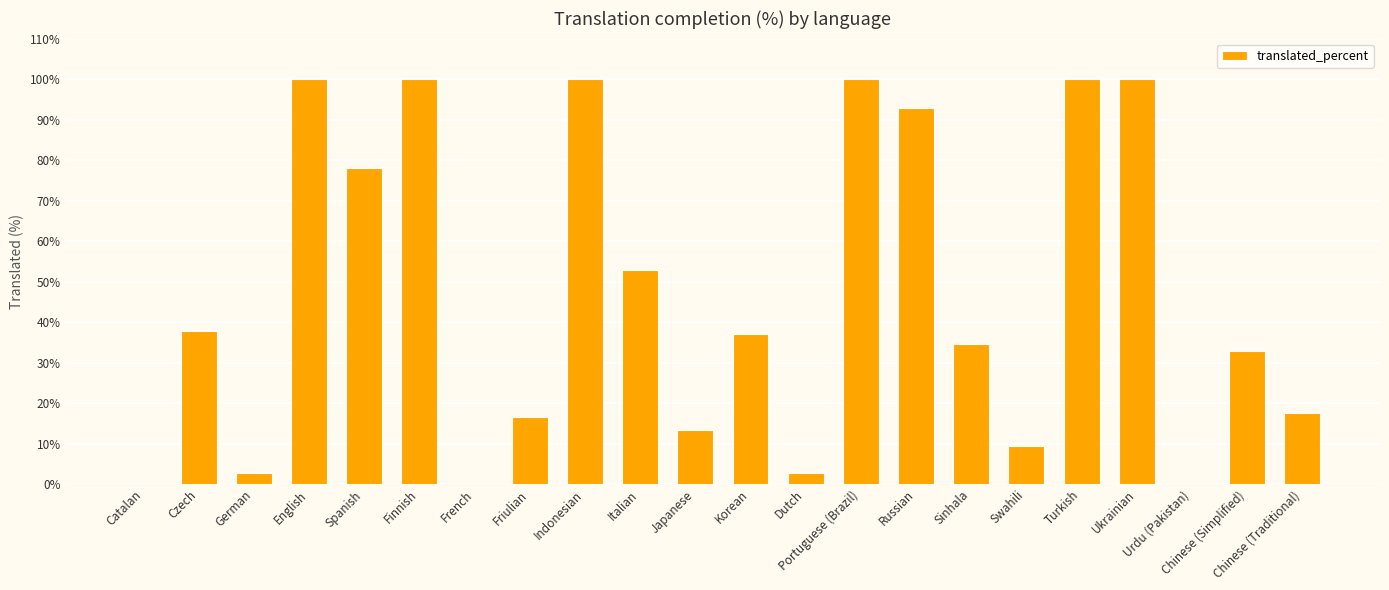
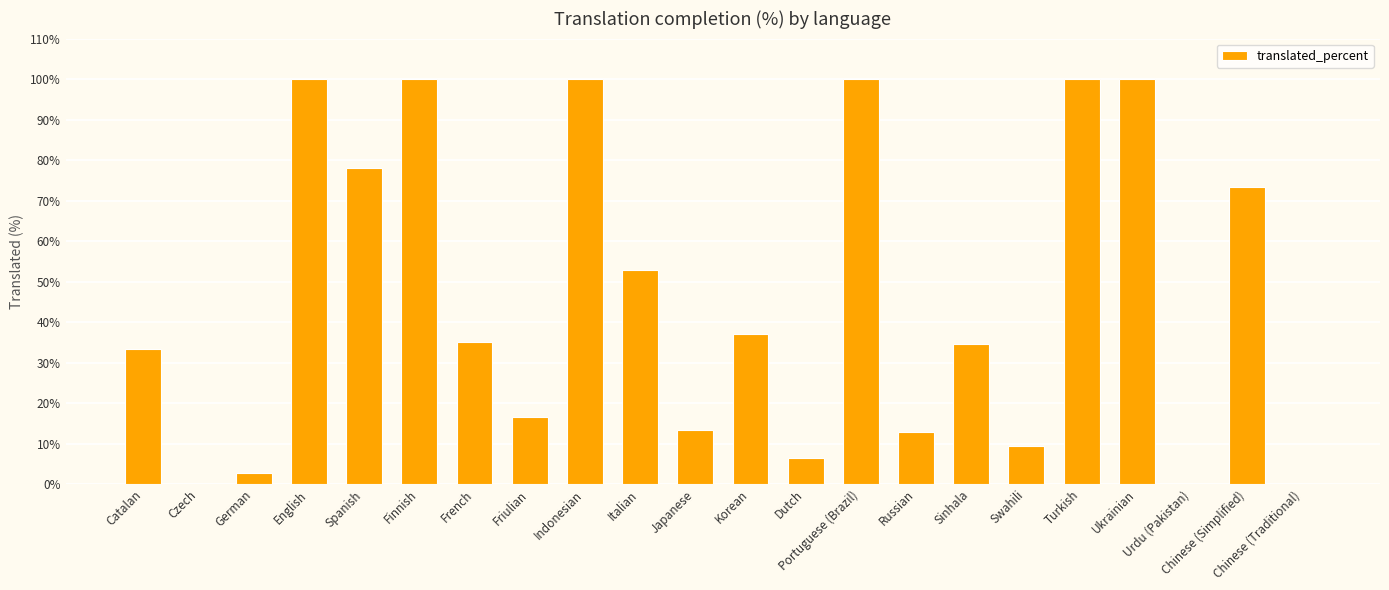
Catalan: 0% -> 33%
Czech: 38% -> 0%
French: 0% -> 35%
Dutch: 3% -> 6%
Russian: 93% -> 13%
Chinese (Simplified): 33% -> 73%
Chinese (Traditional): 18% -> 0%
